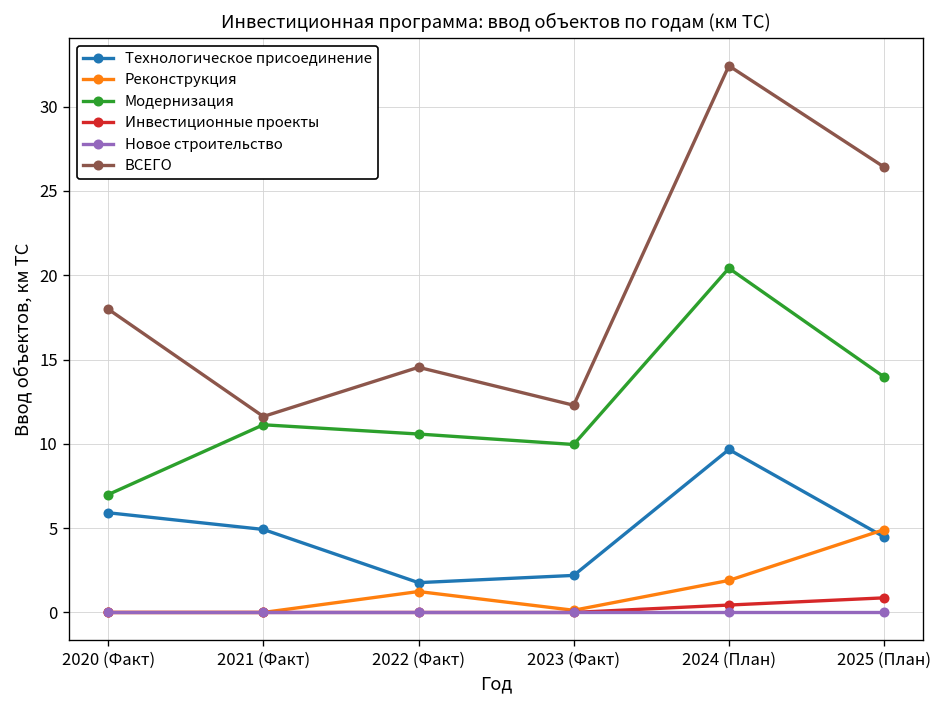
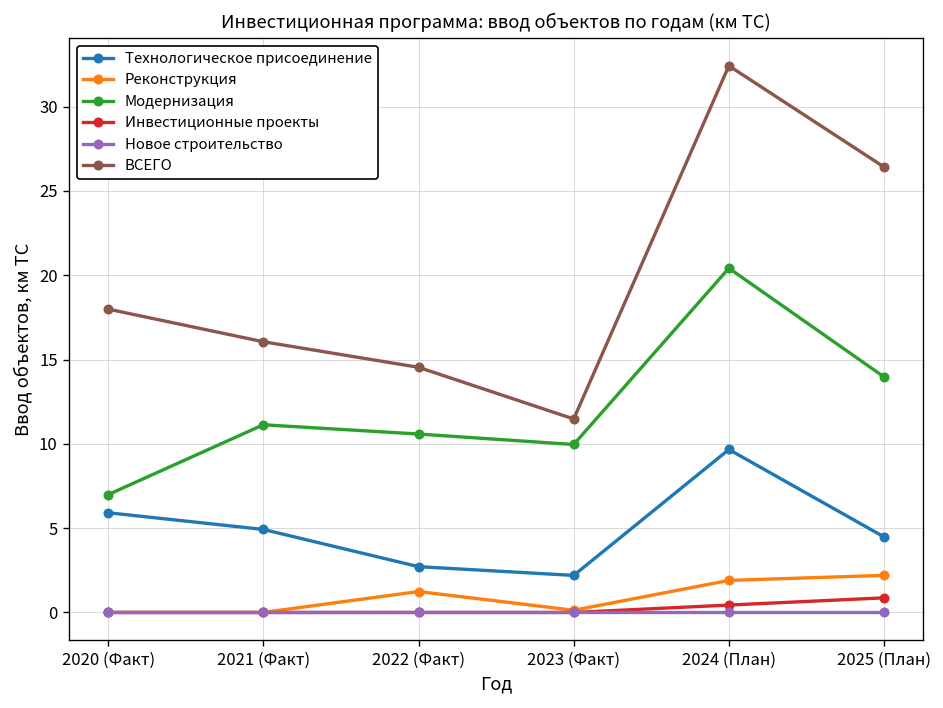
ВСЕГО, 2021 (Факт): 11.6 -> 16.1
Технологическое присоединение, 2022 (Факт): 1.8 -> 2.7
ВСЕГО, 2023 (Факт): 12.3 -> 11.5
Реконструкция, 2025 (План): 4.9 -> 2.2
